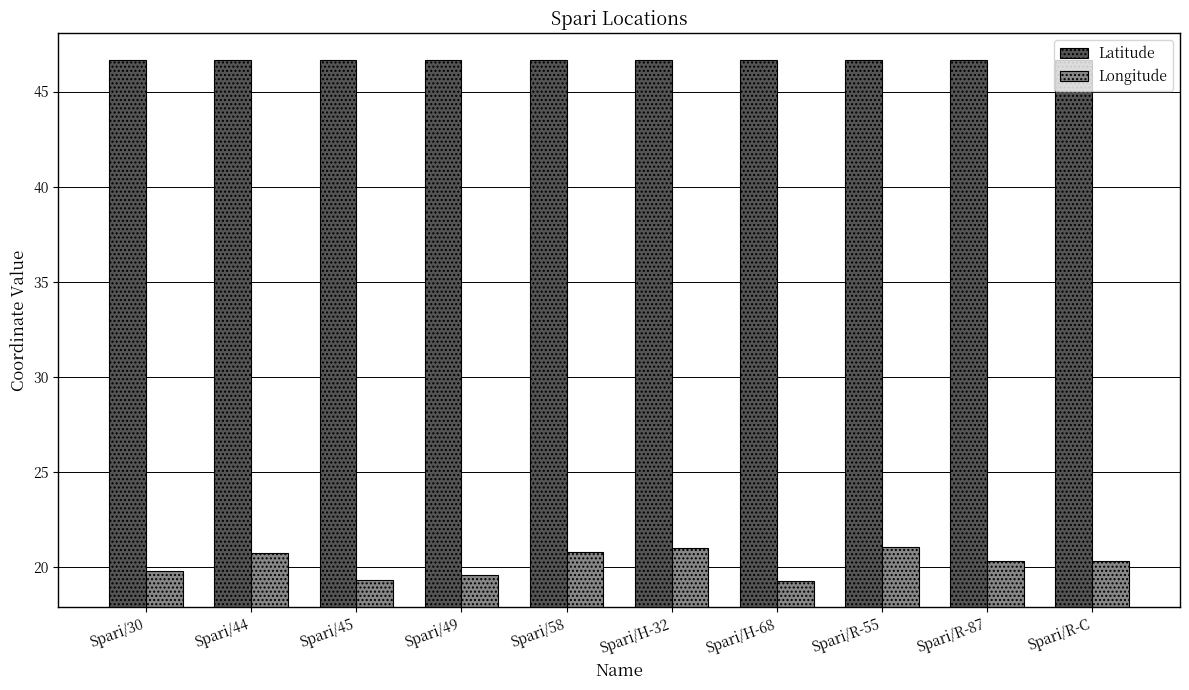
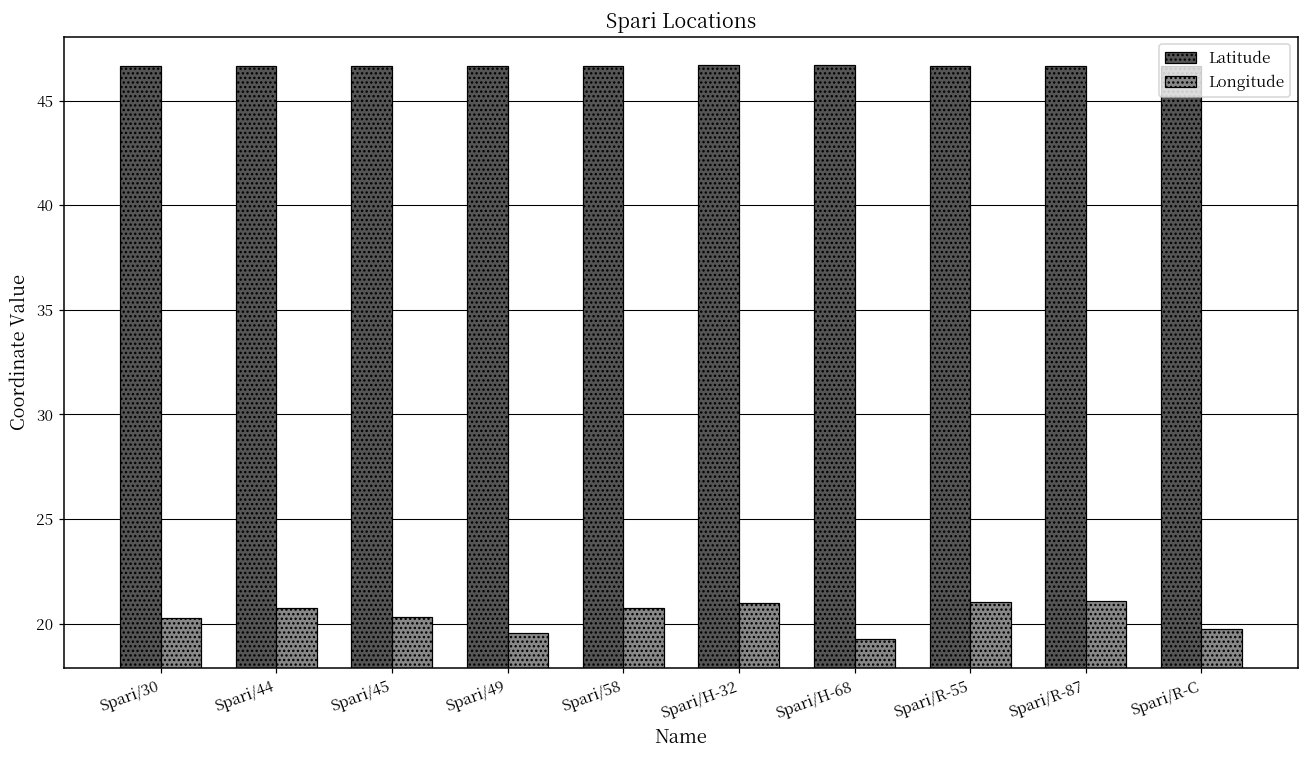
Longitude, Spari/30: 19.8 -> 20.3
Longitude, Spari/45: 19.3 -> 20.3
Longitude, Spari/R-87: 20.3 -> 21.1
Longitude, Spari/R-C: 20.3 -> 19.7
